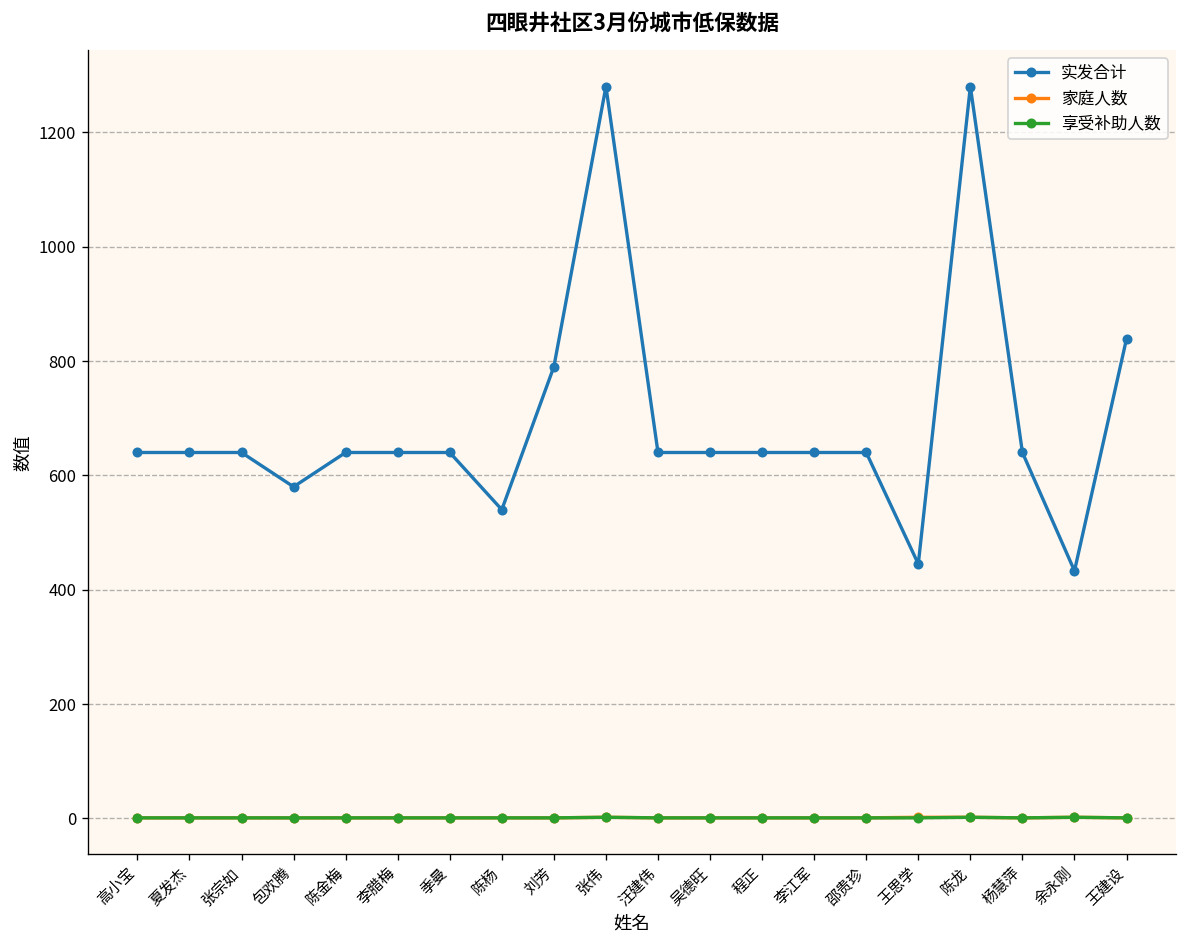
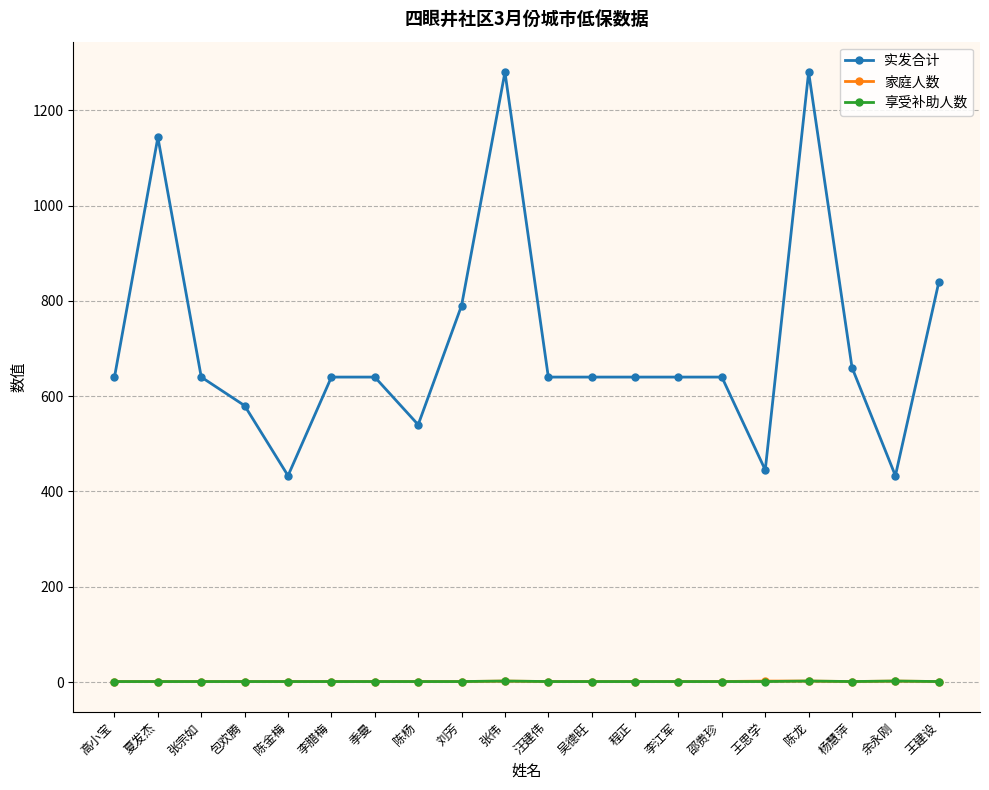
实发合计, 夏发杰: 640 -> 1140
实发合计, 陈金梅: 640 -> 430
实发合计, 杨慧萍: 640 -> 660
